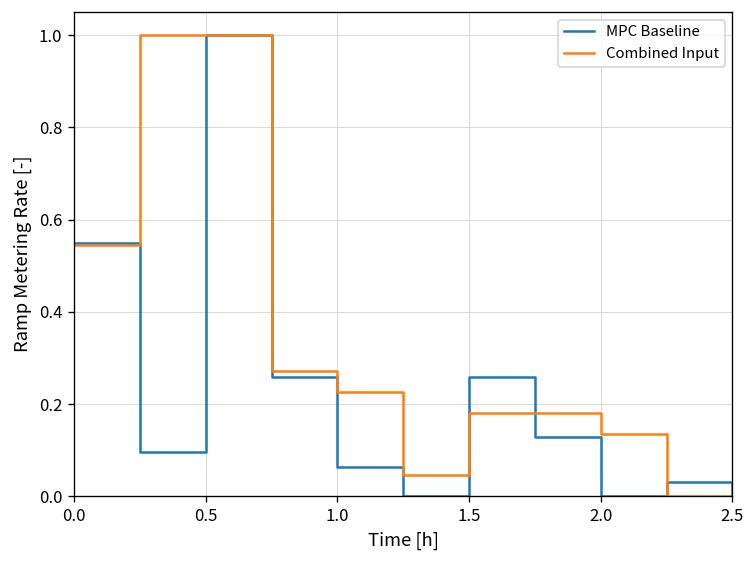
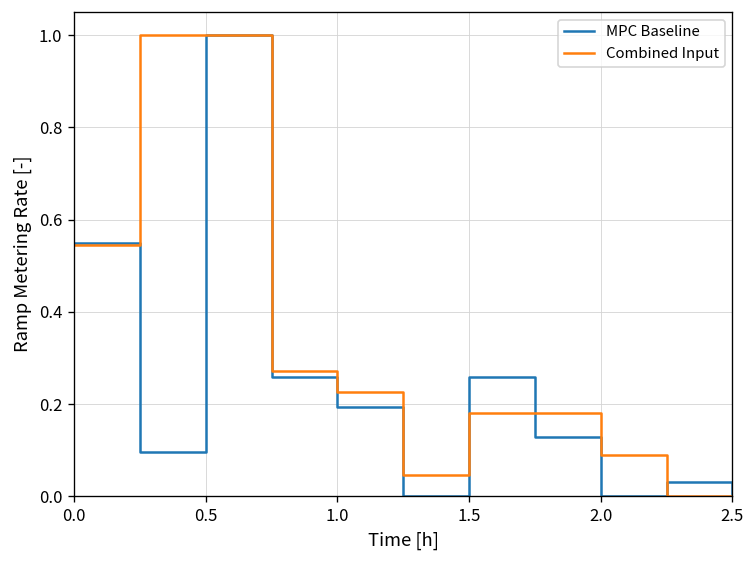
MPC Baseline, 1.0: 0.06 -> 0.19
Combined Input, 2.0: 0.14 -> 0.09
